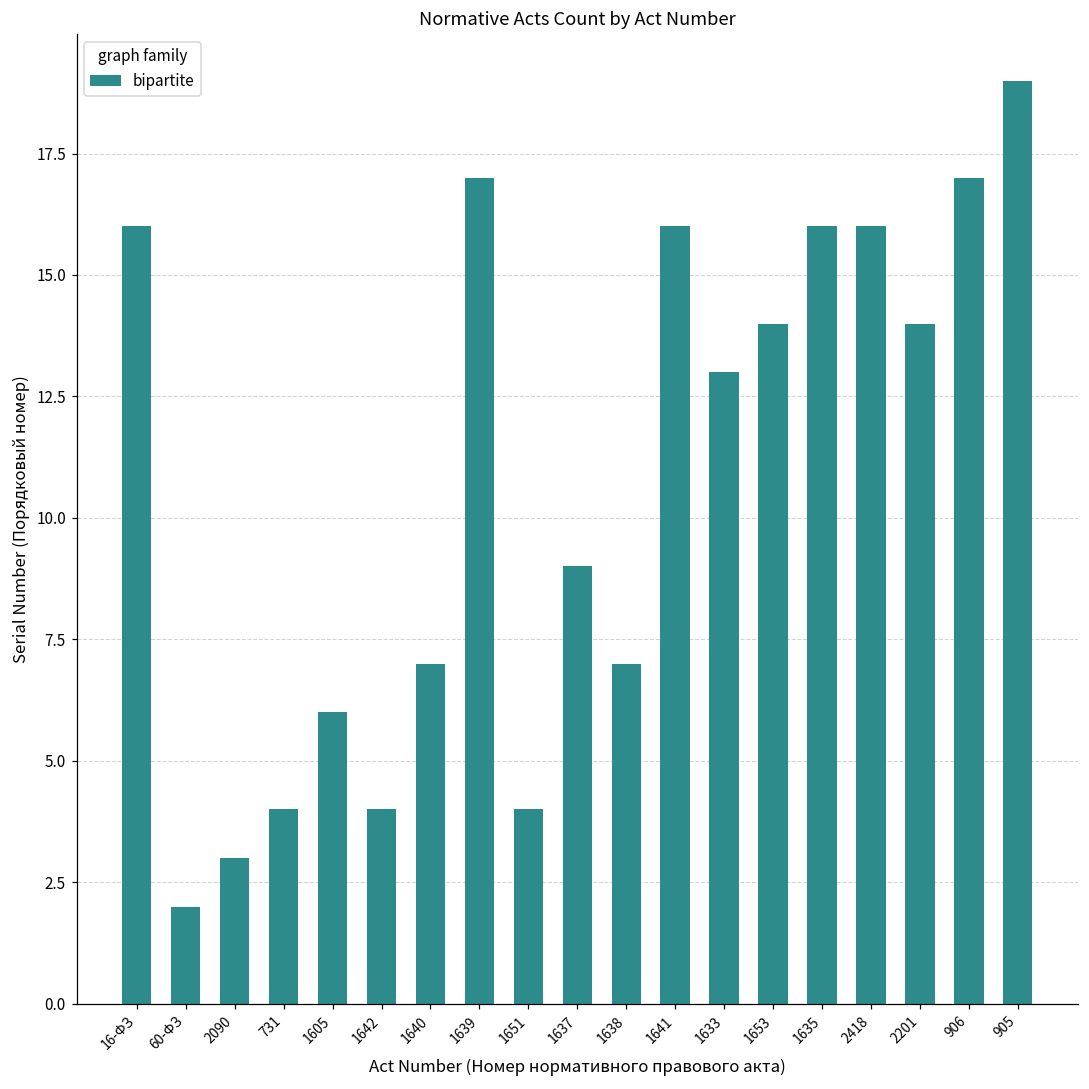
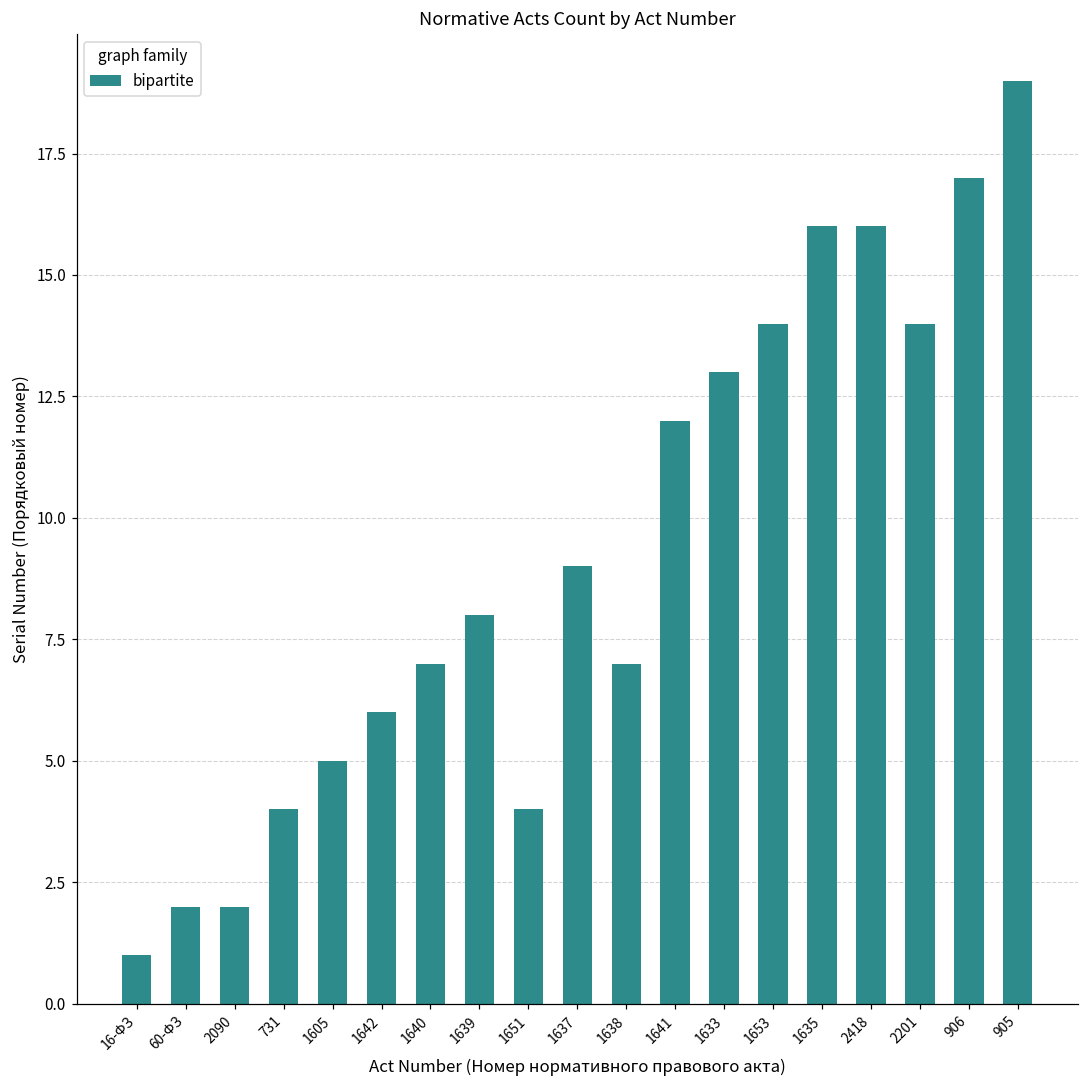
16-ФЗ: 16 -> 1
2090: 3 -> 2
1605: 6 -> 5
1642: 4 -> 6
1639: 17 -> 8
1641: 16 -> 12
